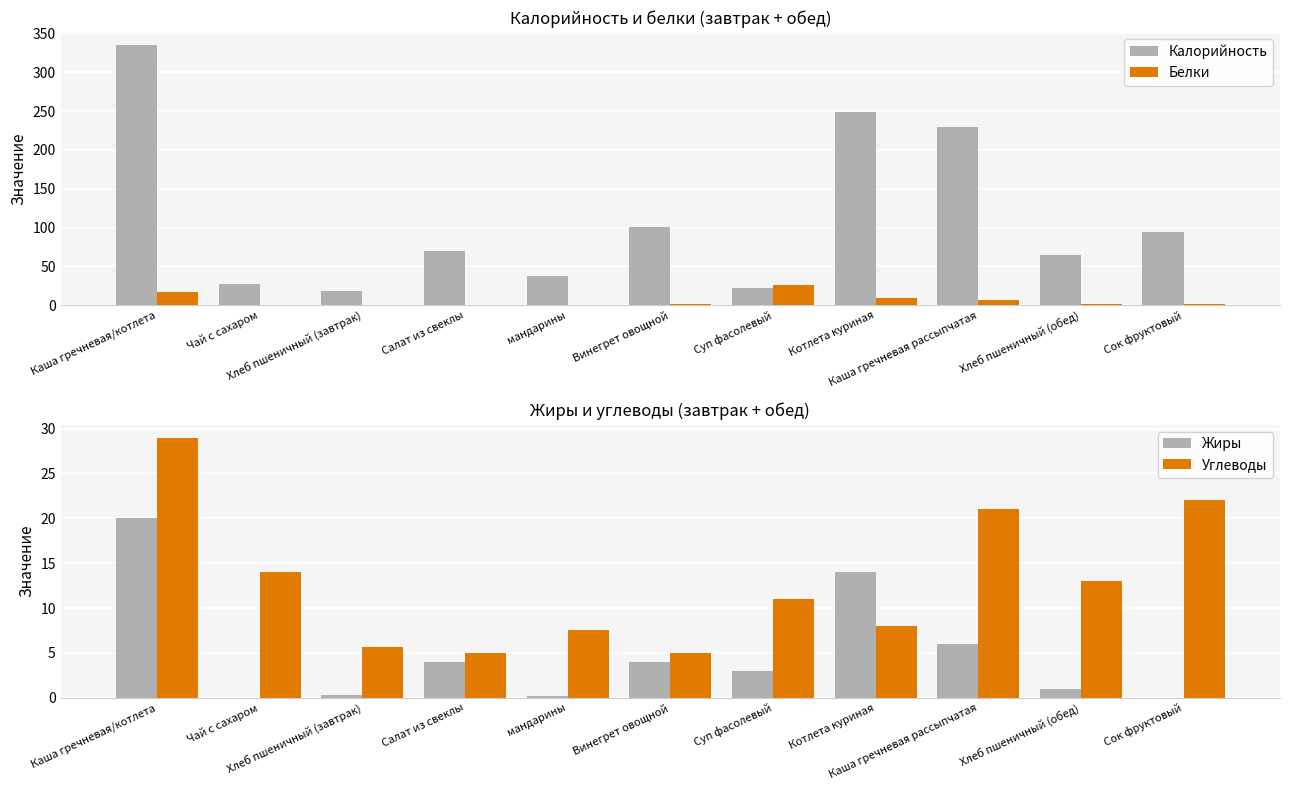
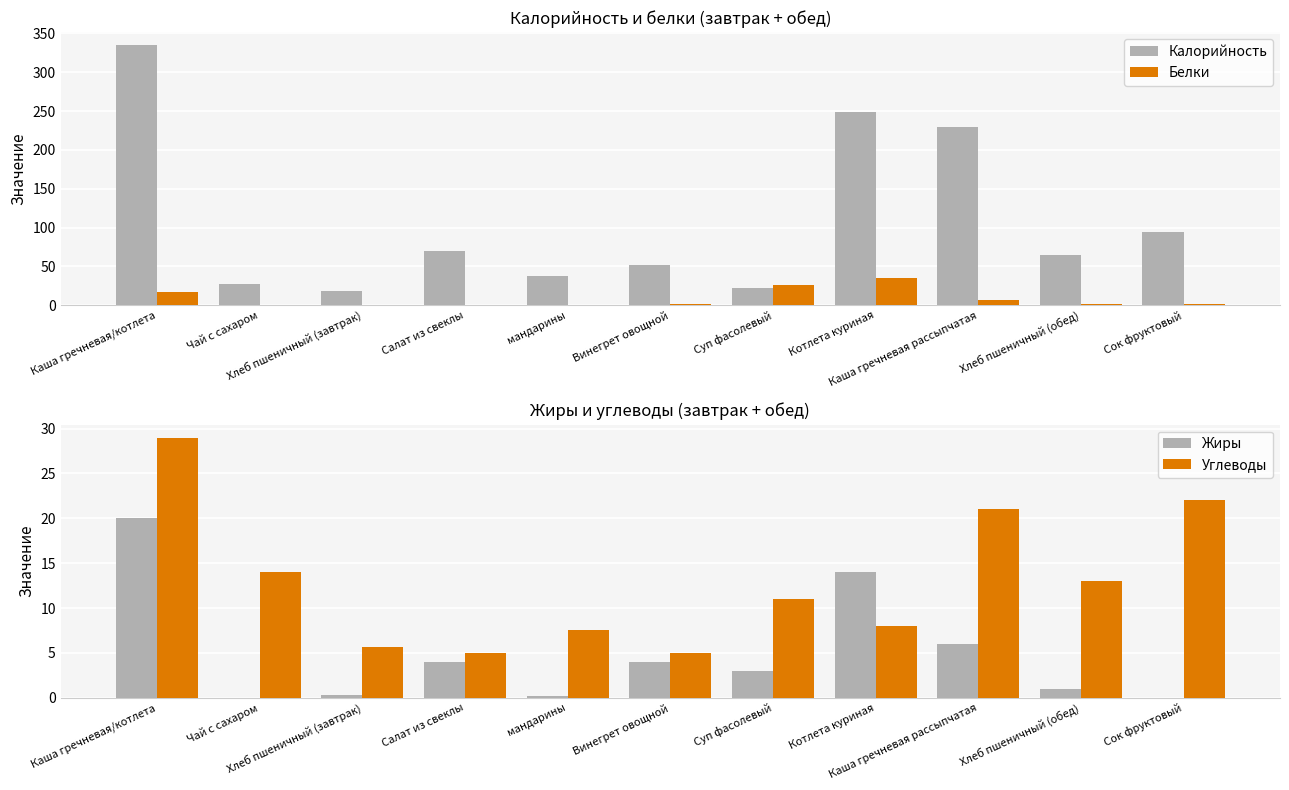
Калорийность и белки (завтрак + обед), Калорийность, Винегрет овощной: 100 -> 50
Калорийность и белки (завтрак + обед), Белки, Котлета куриная: 10 -> 40
